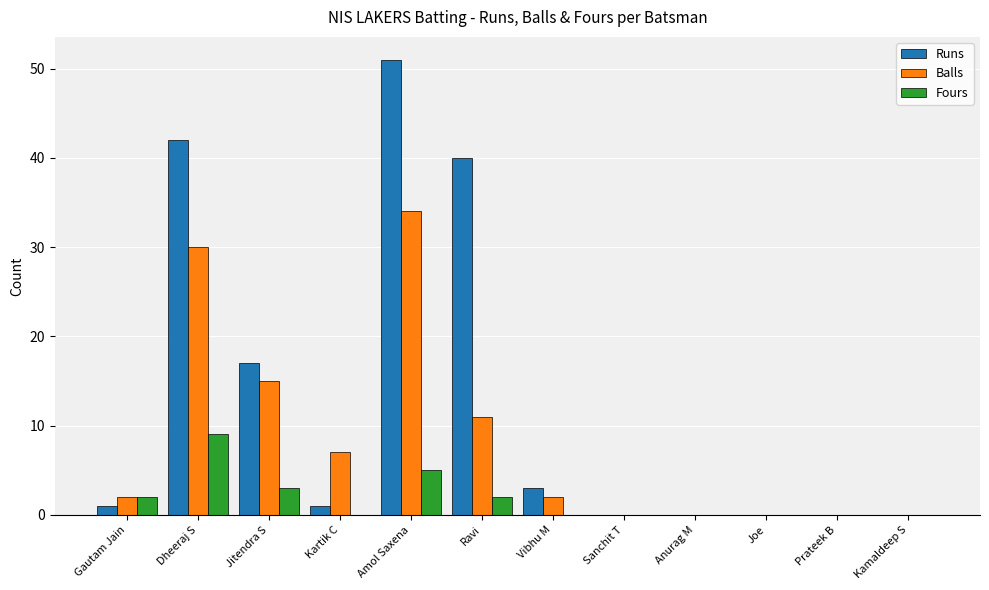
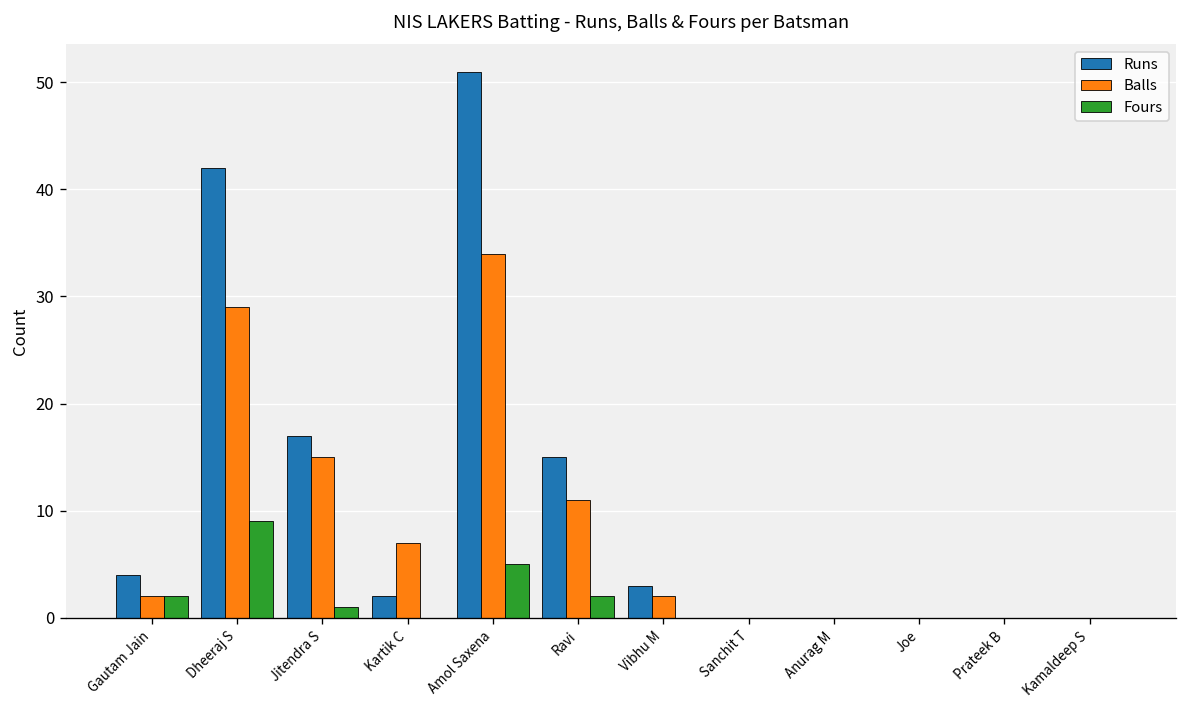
Runs, Gautam Jain: 1 -> 4
Balls, Dheeraj S: 30 -> 29
Fours, Jitendra S: 3 -> 1
Runs, Kartik C: 1 -> 2
Runs, Ravi: 40 -> 15
